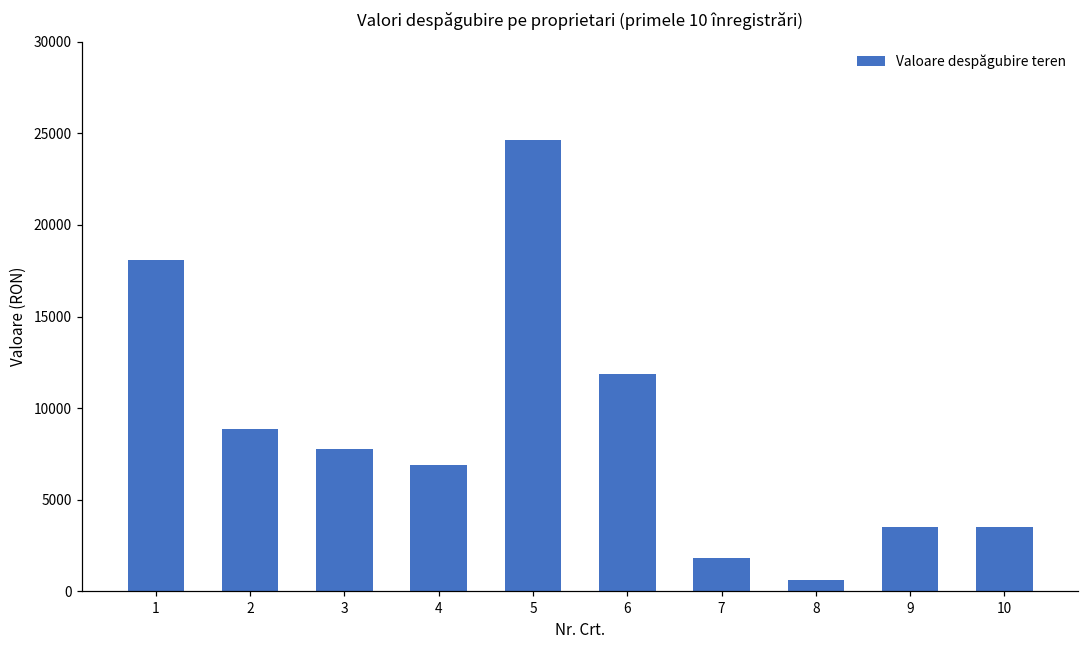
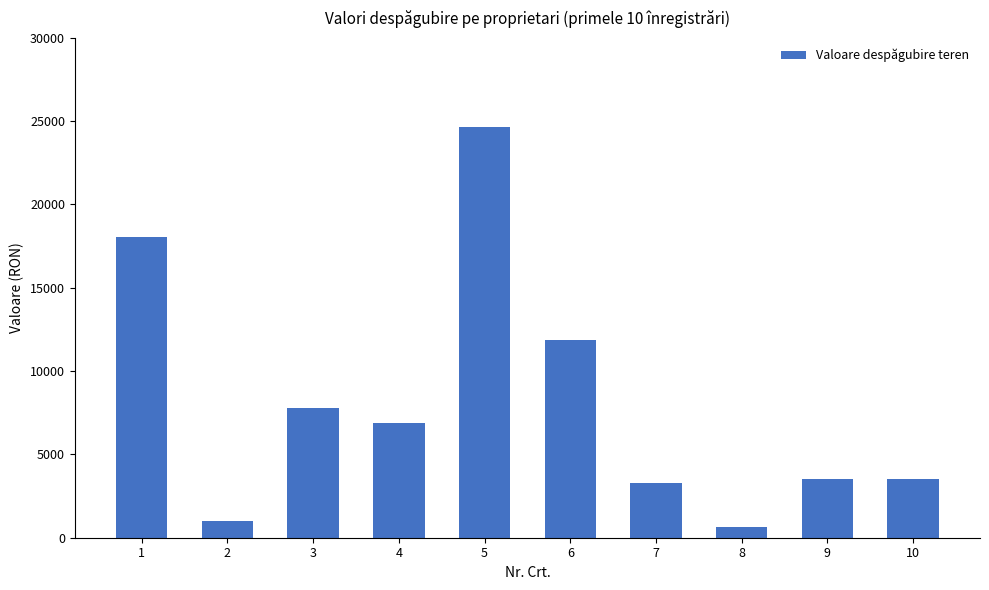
2: 8900 -> 1000
7: 1800 -> 3300
